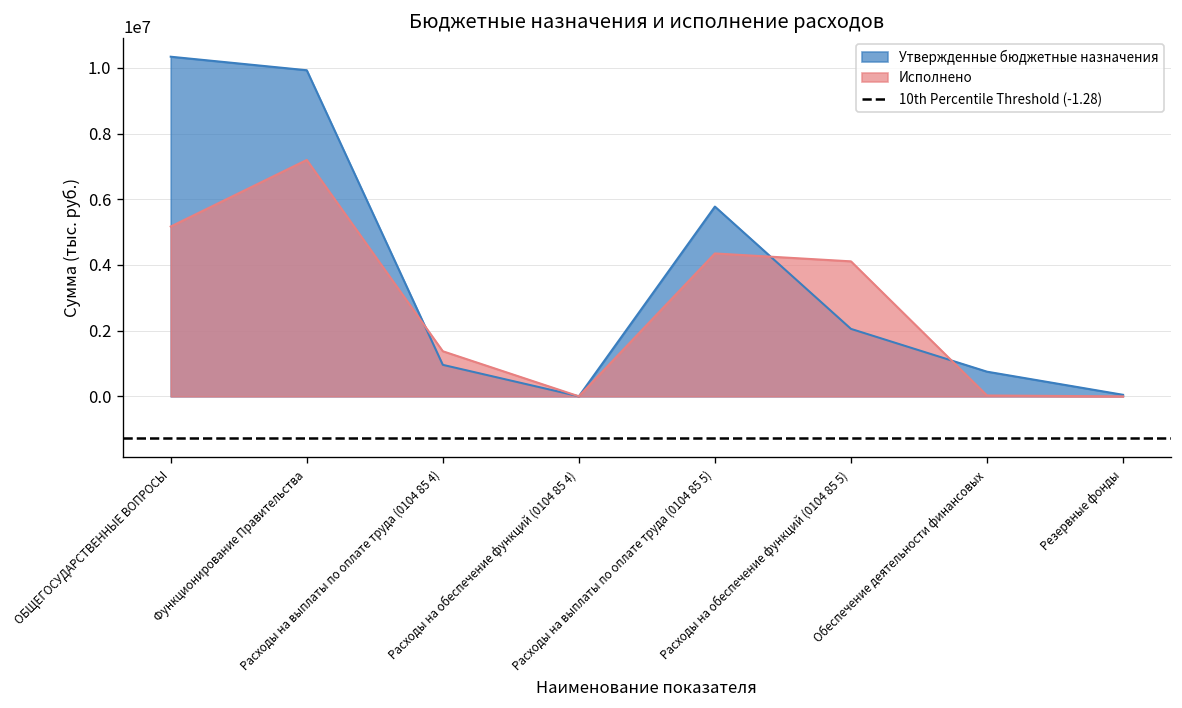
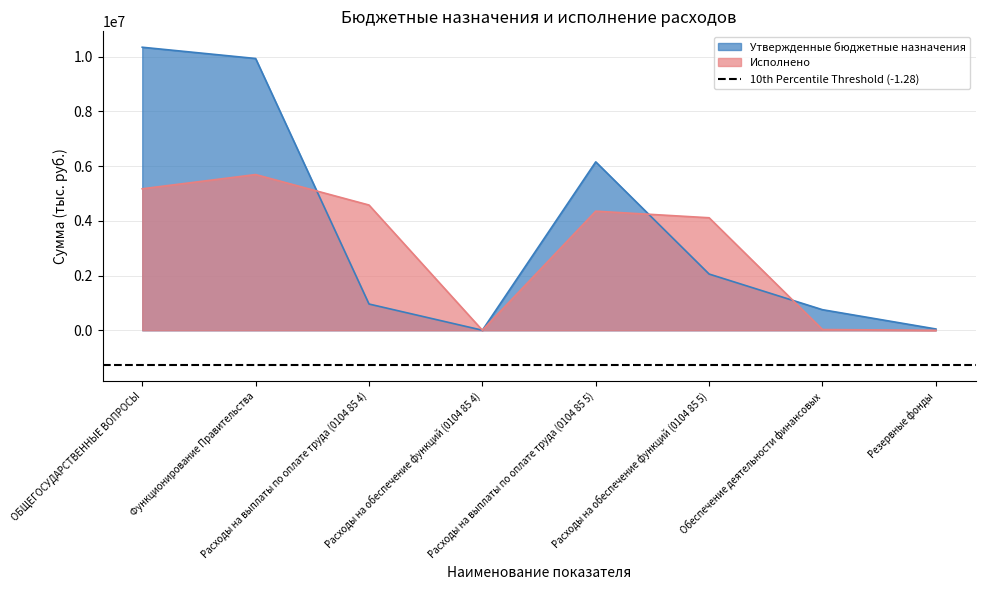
Исполнено, Функционирование Правительства: 7200000 -> 5700000
Исполнено, Расходы на выплаты по оплате труда (0104 85 4): 1400000 -> 4600000
Утвержденные бюджетные назначения, Расходы на выплаты по оплате труда (0104 85 5): 5800000 -> 6200000
